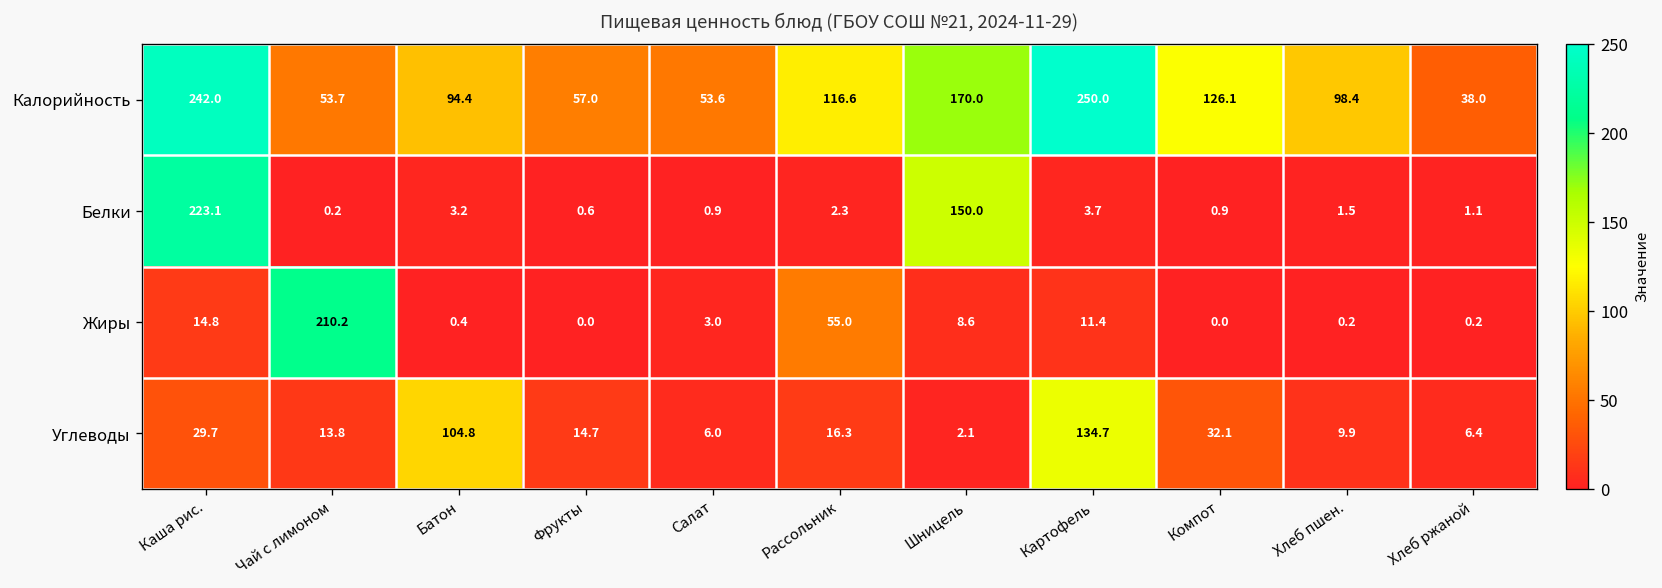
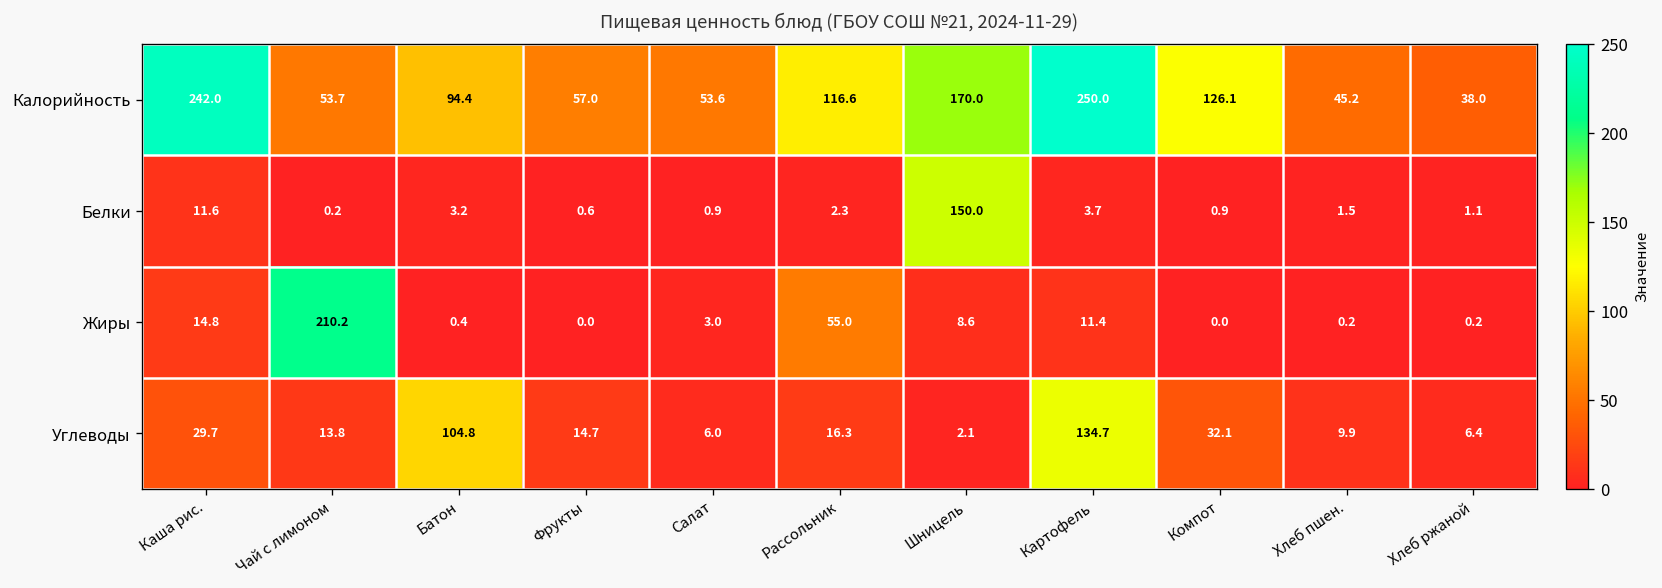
Калорийность, Хлеб пшен.: 98.4 -> 45.2
Белки, Каша рис.: 223.1 -> 11.6
